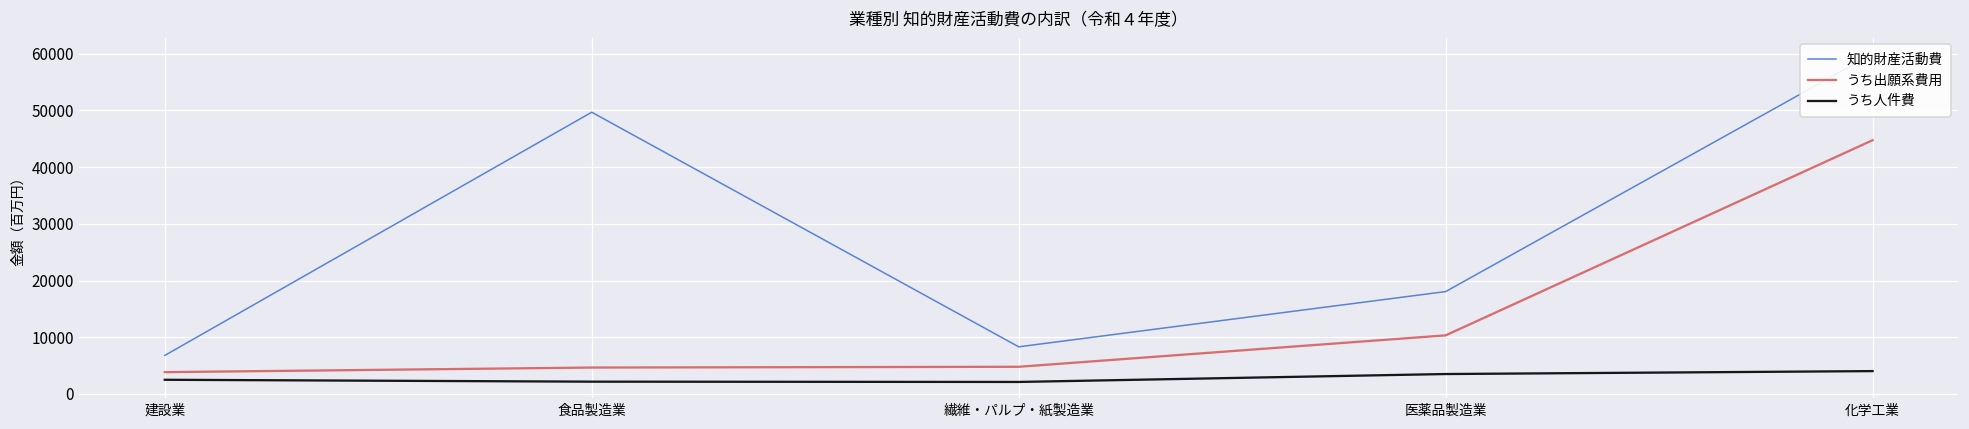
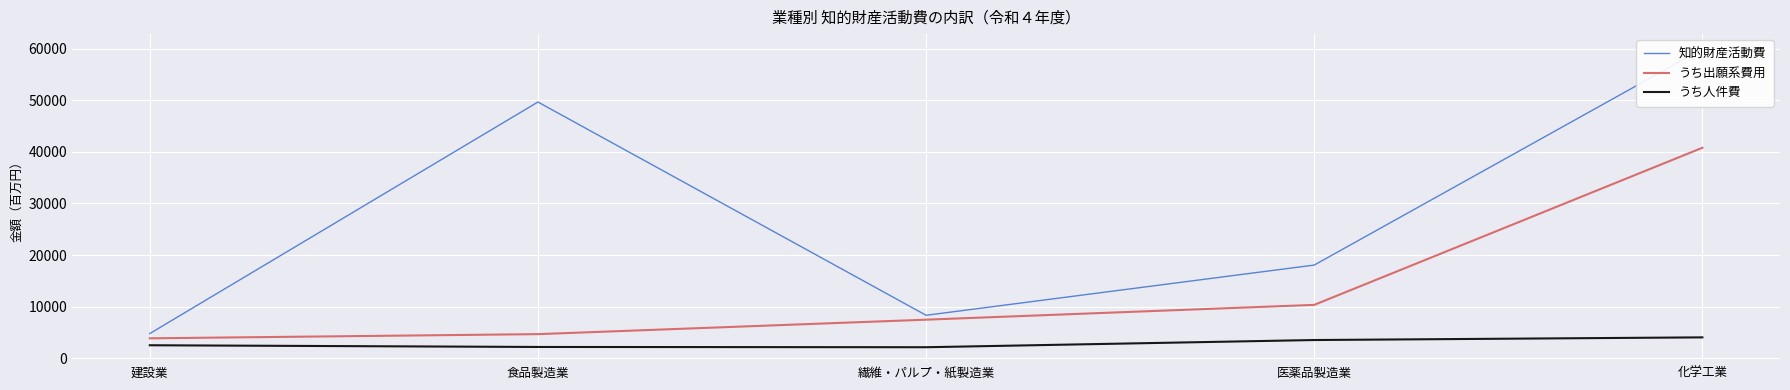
知的財産活動費, 建設業: 7000 -> 5000
うち出願系費用, 繊維・パルプ・紙製造業: 5000 -> 7000
うち出願系費用, 化学工業: 45000 -> 41000
